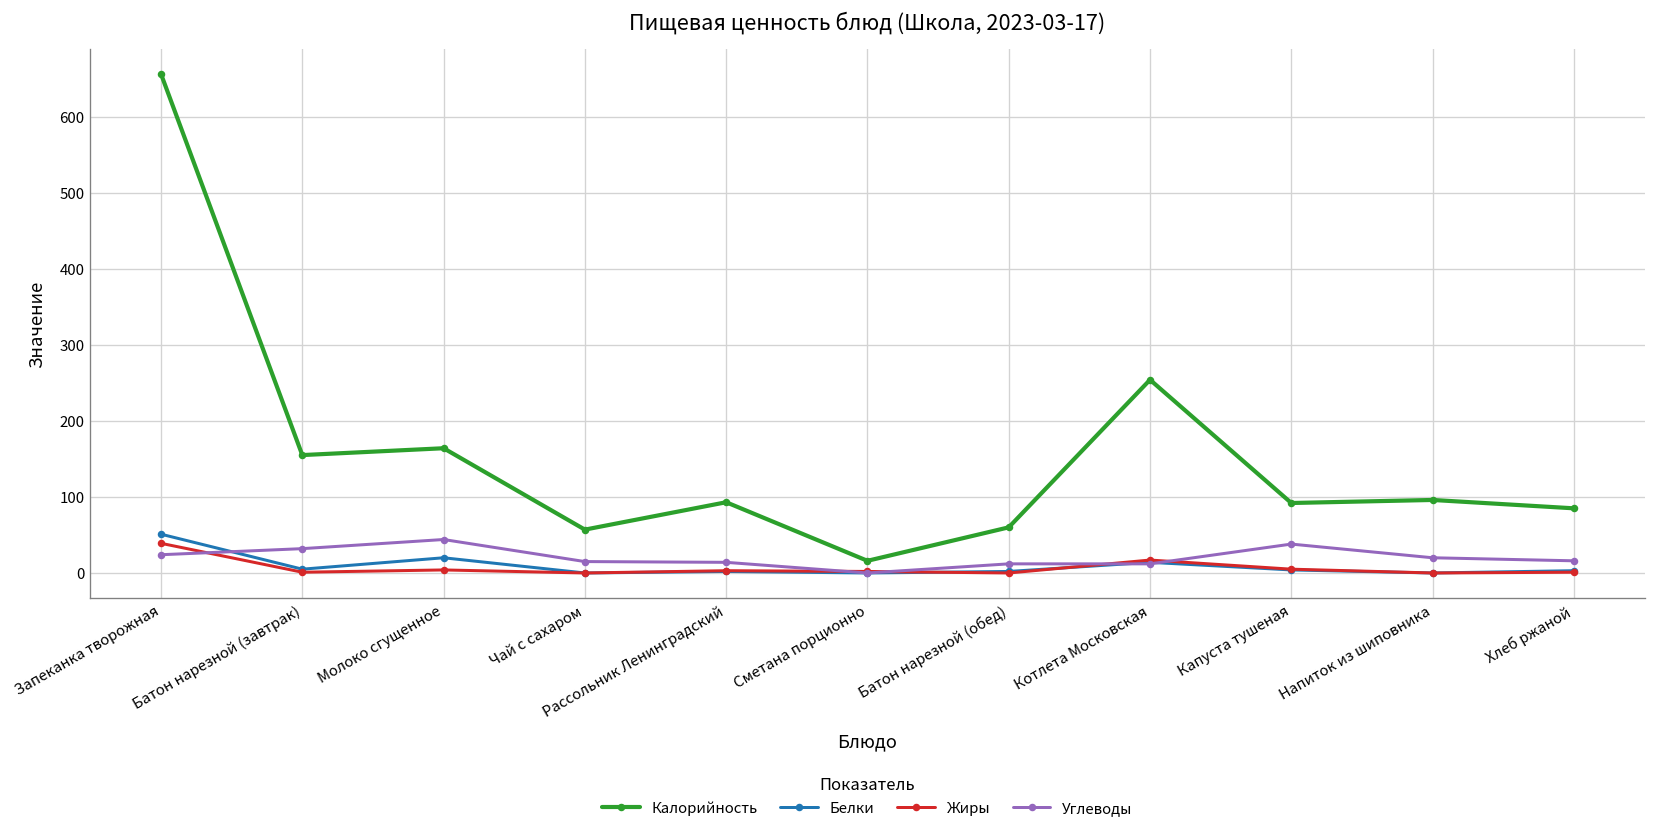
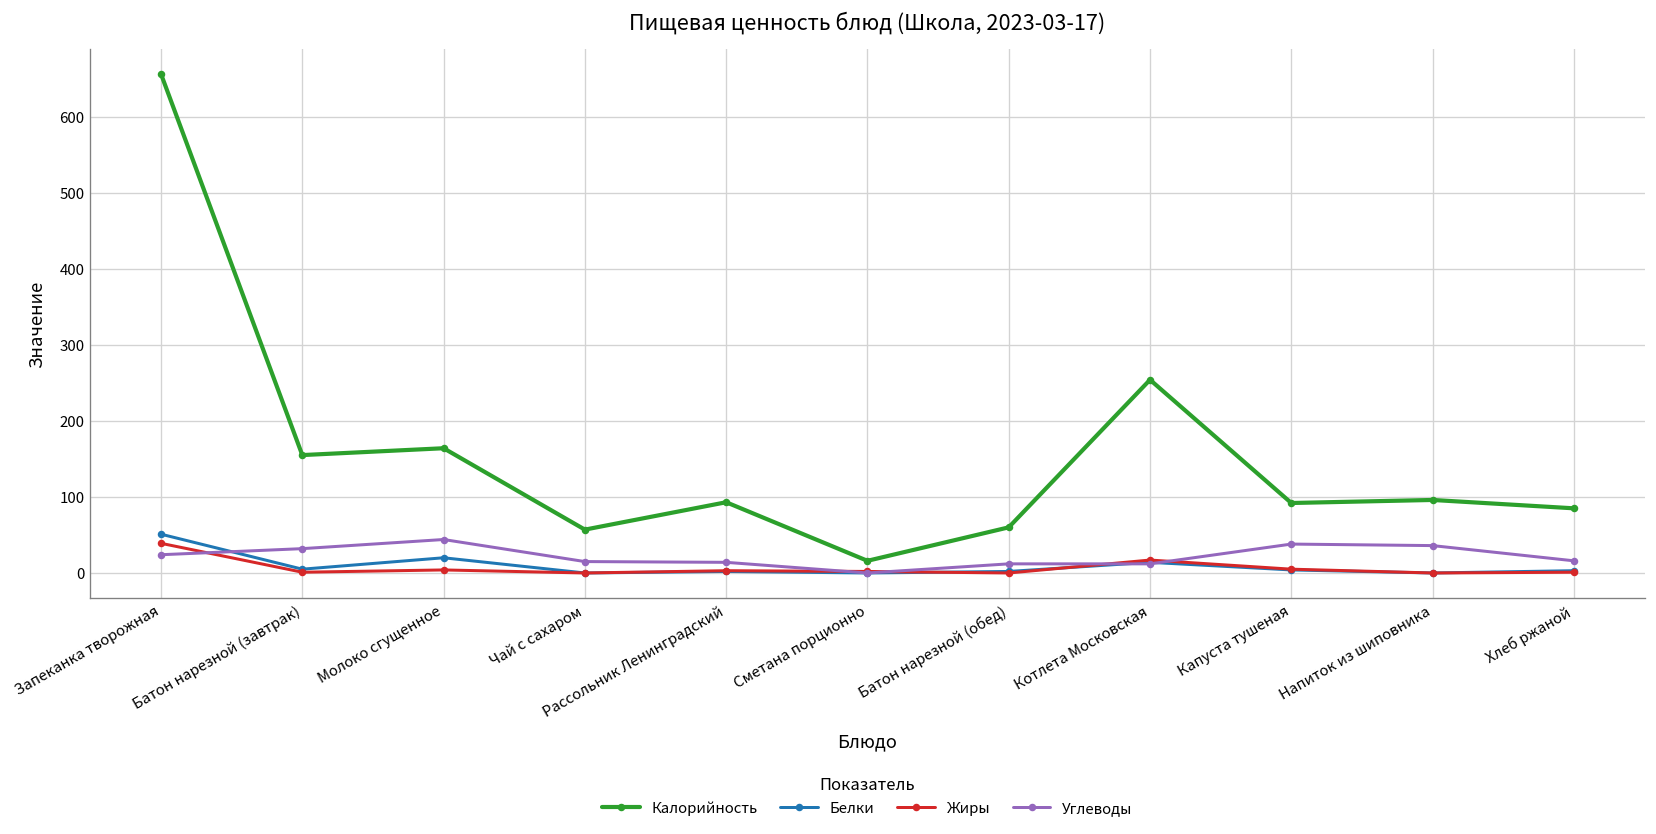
Углеводы, Напиток из шиповника: 20 -> 40
